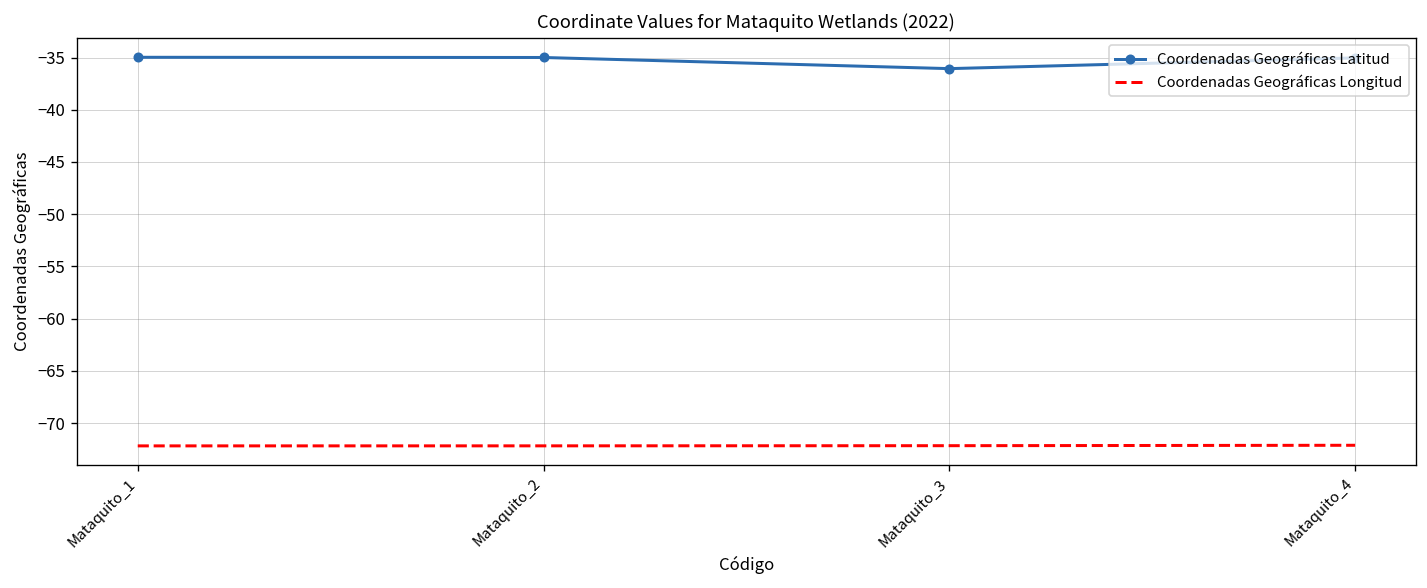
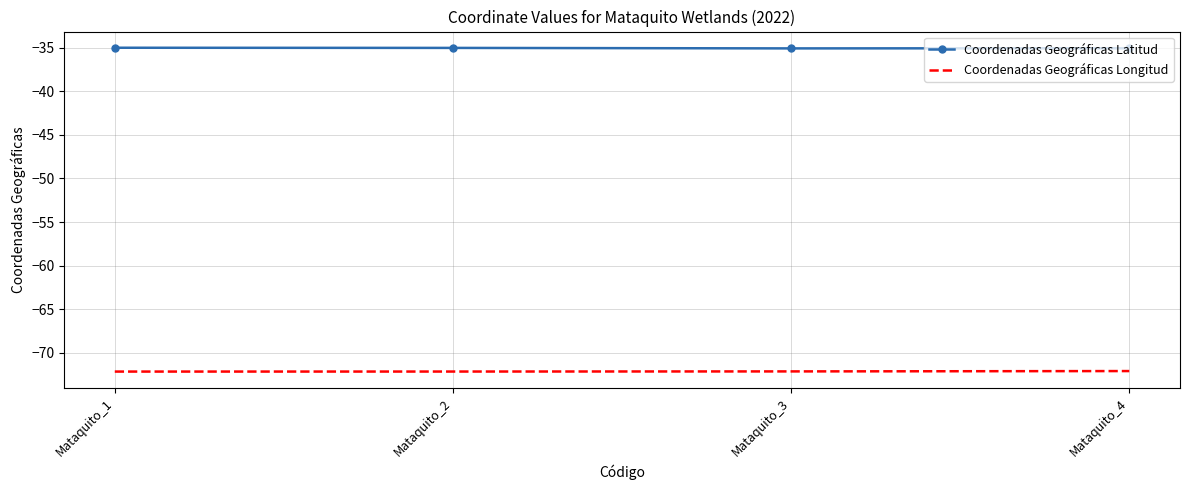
Coordenadas Geográficas Latitud, Mataquito_3: -36 -> -35
